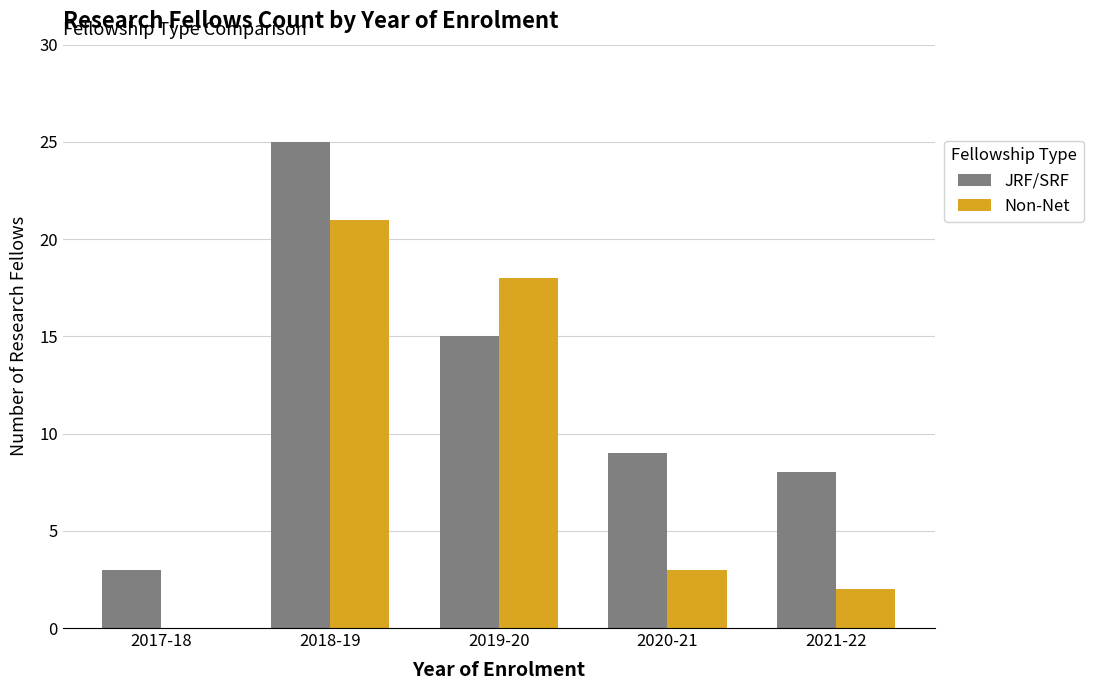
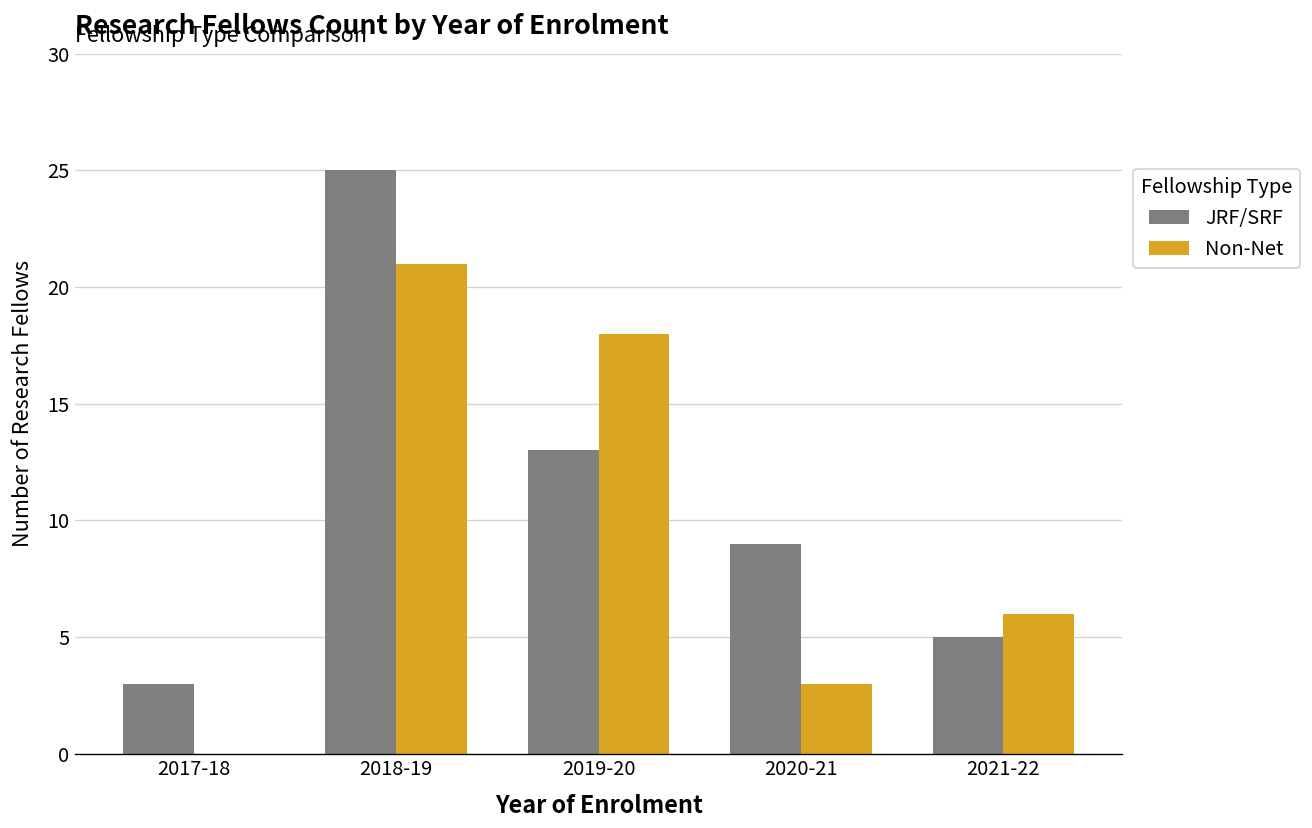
JRF/SRF, 2019-20: 15 -> 13
JRF/SRF, 2021-22: 8 -> 5
Non-Net, 2021-22: 2 -> 6
